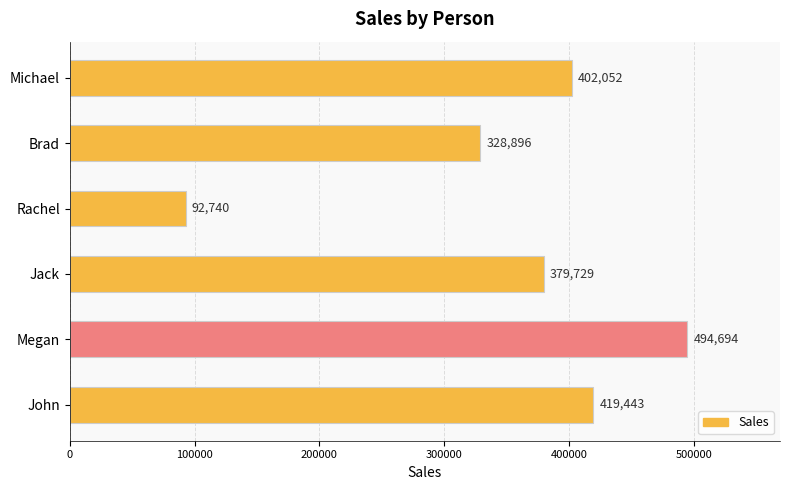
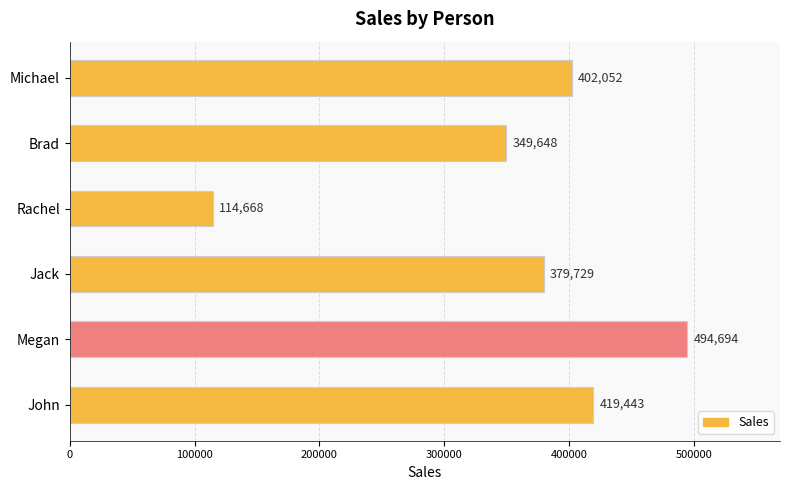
Brad: 328,896 -> 349,648
Rachel: 92,740 -> 114,668
